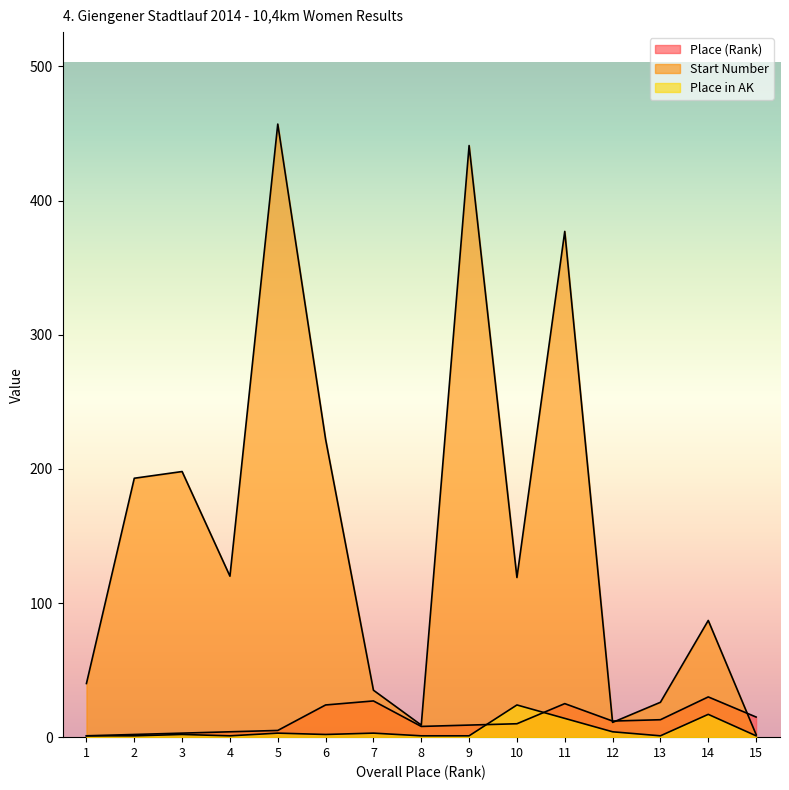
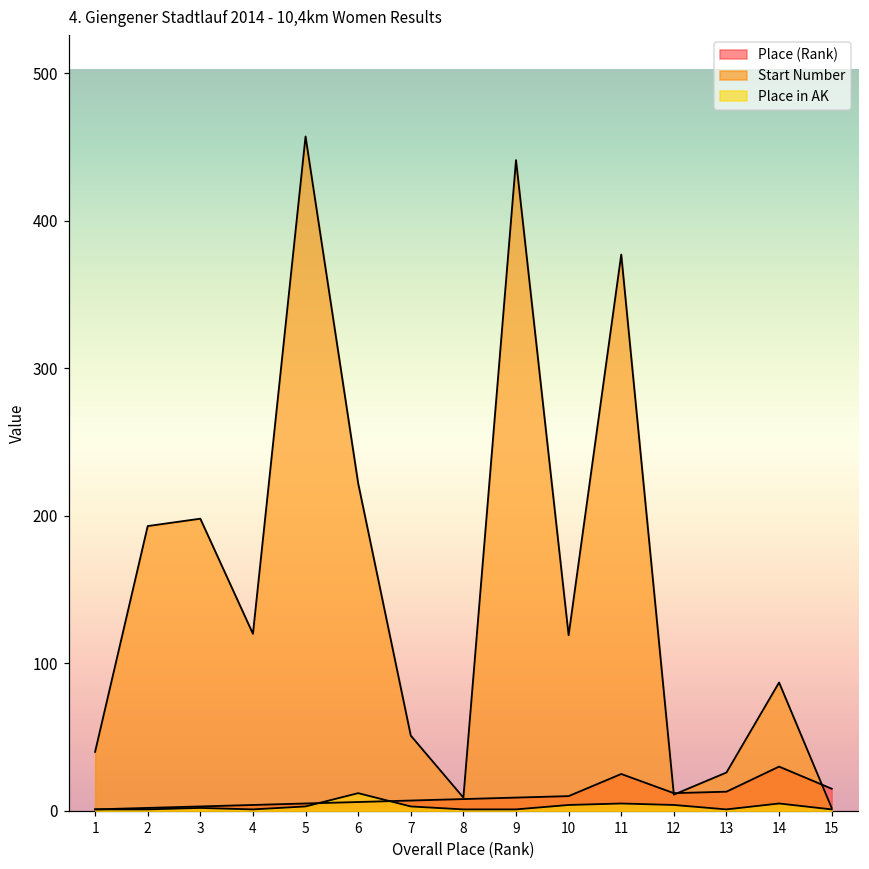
Place (Rank), 6: 24 -> 6
Place in AK, 6: 2 -> 12
Place (Rank), 7: 27 -> 7
Start Number, 7: 35 -> 51
Place in AK, 10: 24 -> 4
Place in AK, 11: 14 -> 5
Place in AK, 14: 17 -> 5
